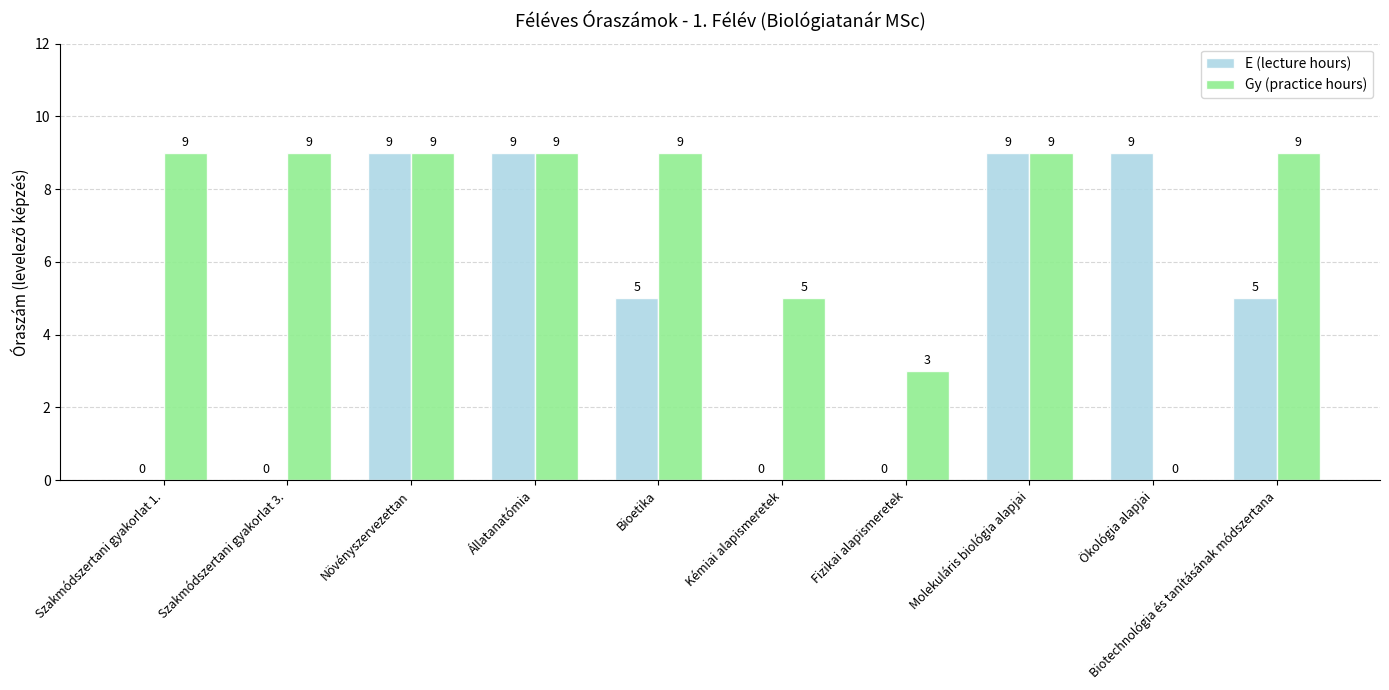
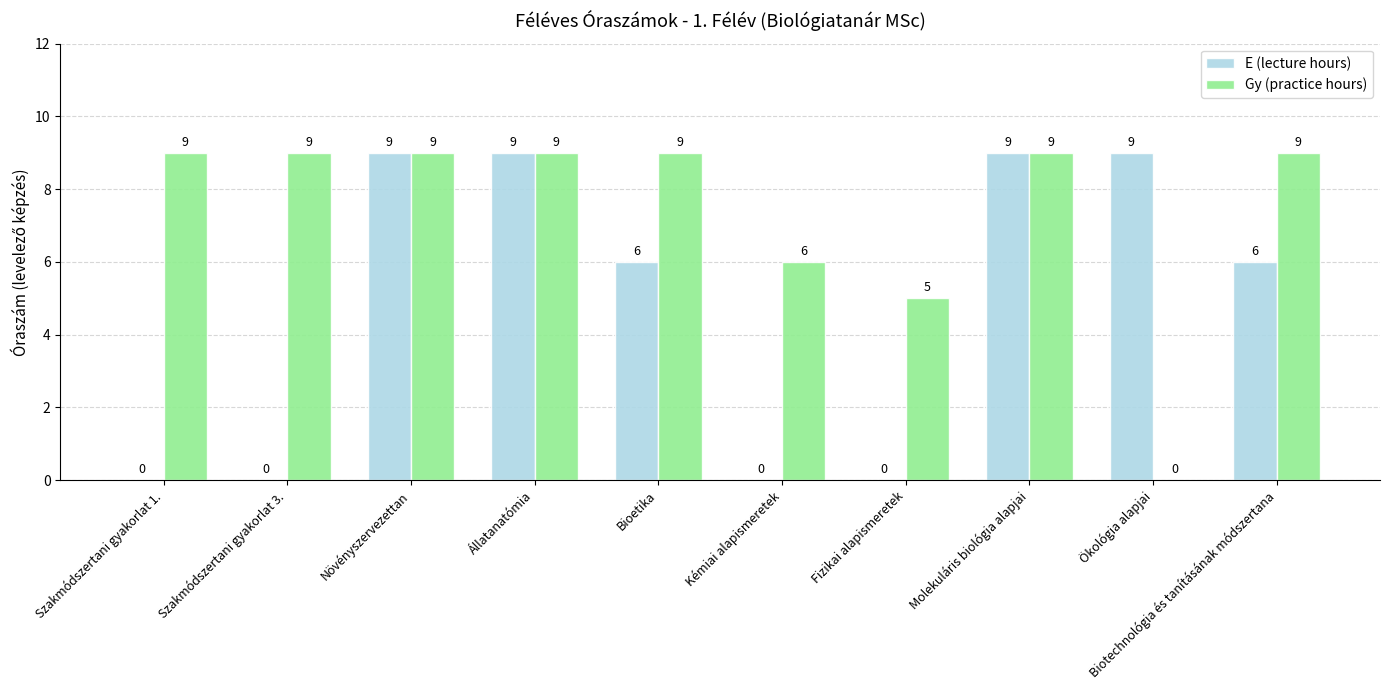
E (lecture hours), Bioetika: 5 -> 6
Gy (practice hours), Kémiai alapismeretek: 5 -> 6
Gy (practice hours), Fizikai alapismeretek: 3 -> 5
E (lecture hours), Biotechnológia és tanításának módszertana: 5 -> 6
